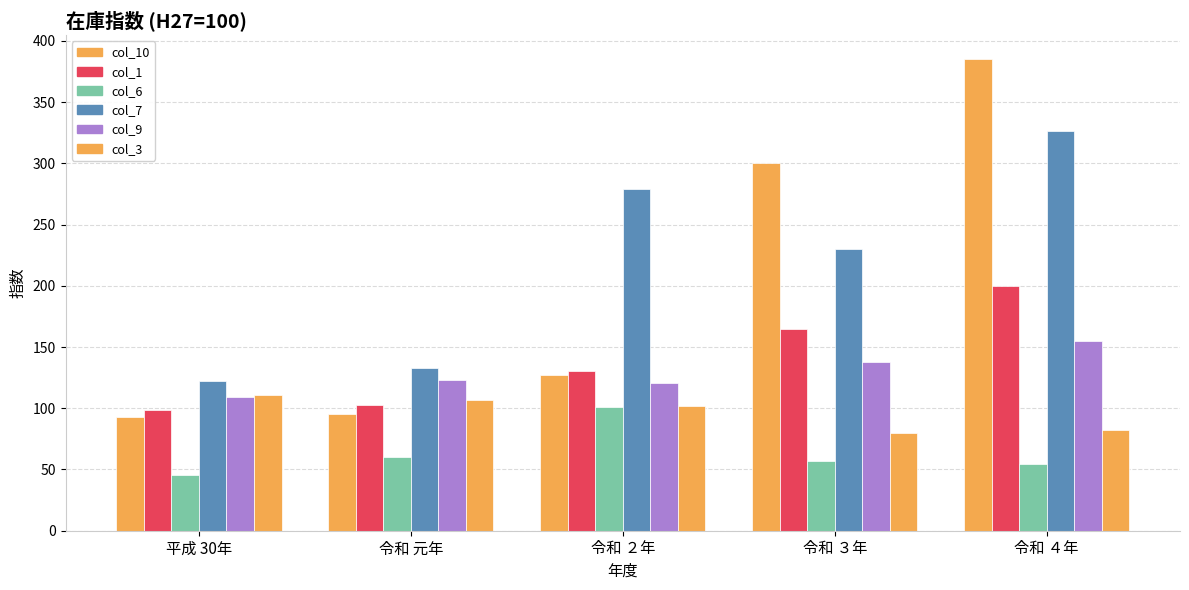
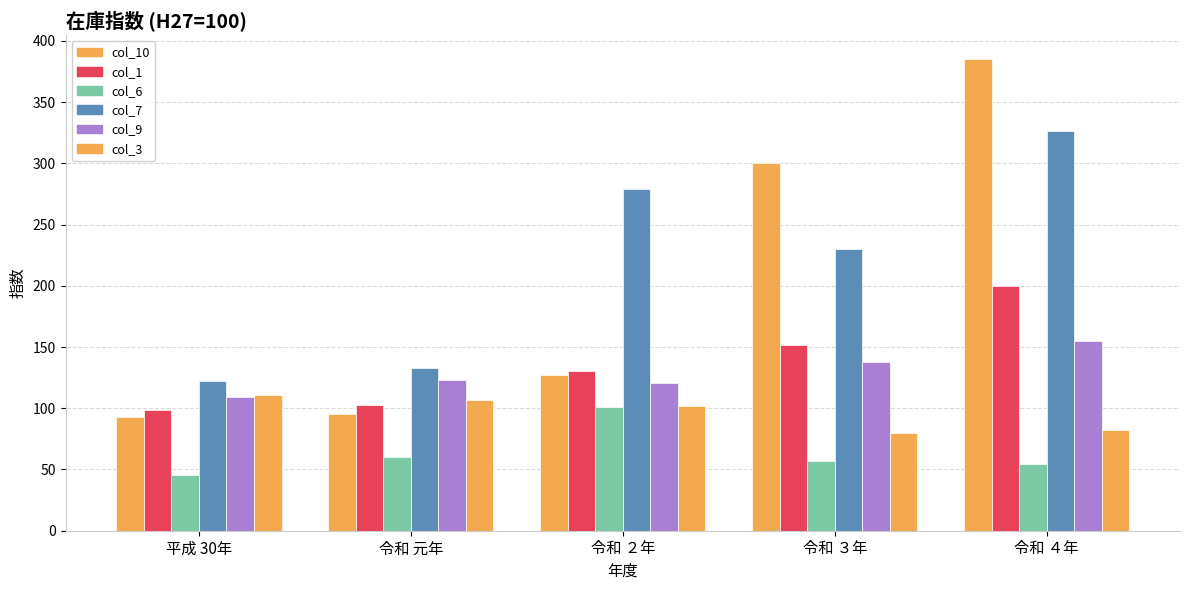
col_1, 令和 ３年: 164 -> 152
